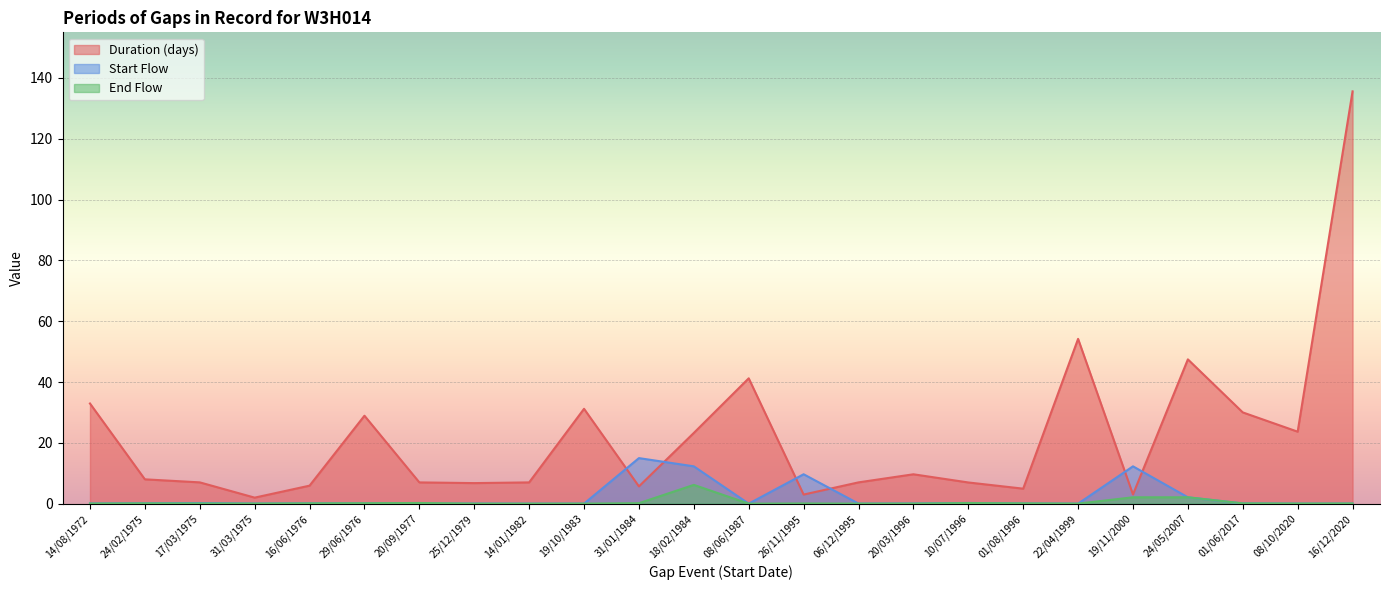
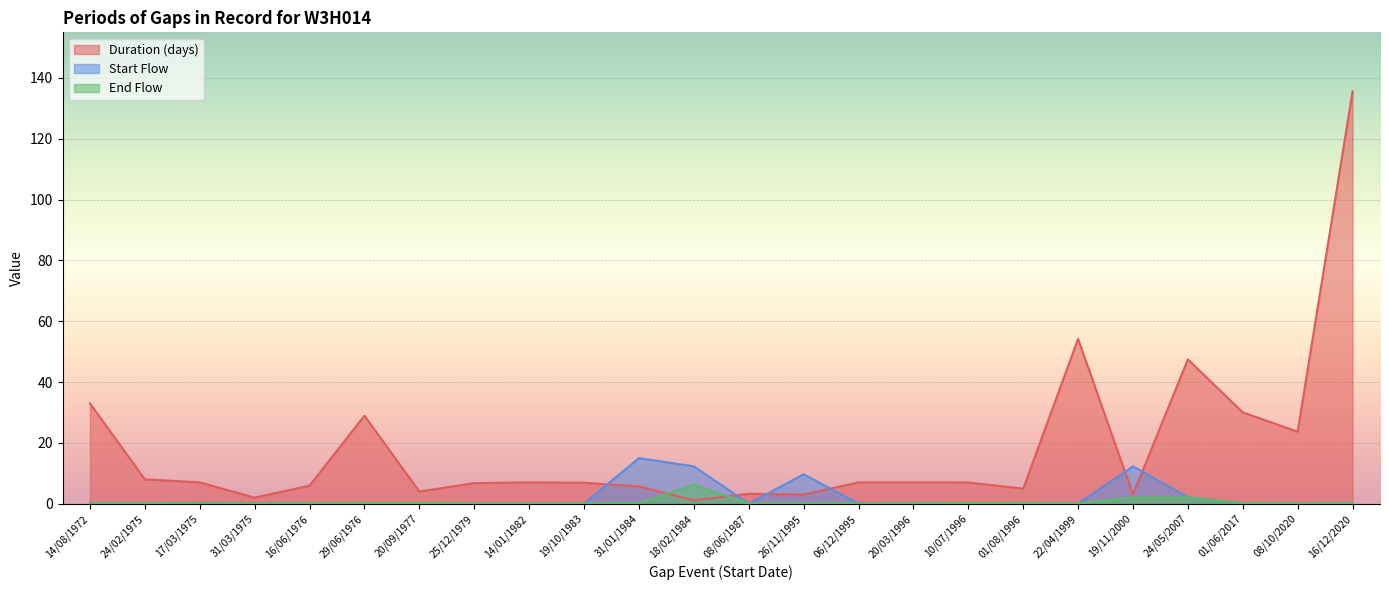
Duration (days), 20/09/1977: 7 -> 4
Duration (days), 19/10/1983: 31 -> 7
Duration (days), 18/02/1984: 23 -> 1
Duration (days), 08/06/1987: 41 -> 3
Duration (days), 20/03/1996: 10 -> 7
